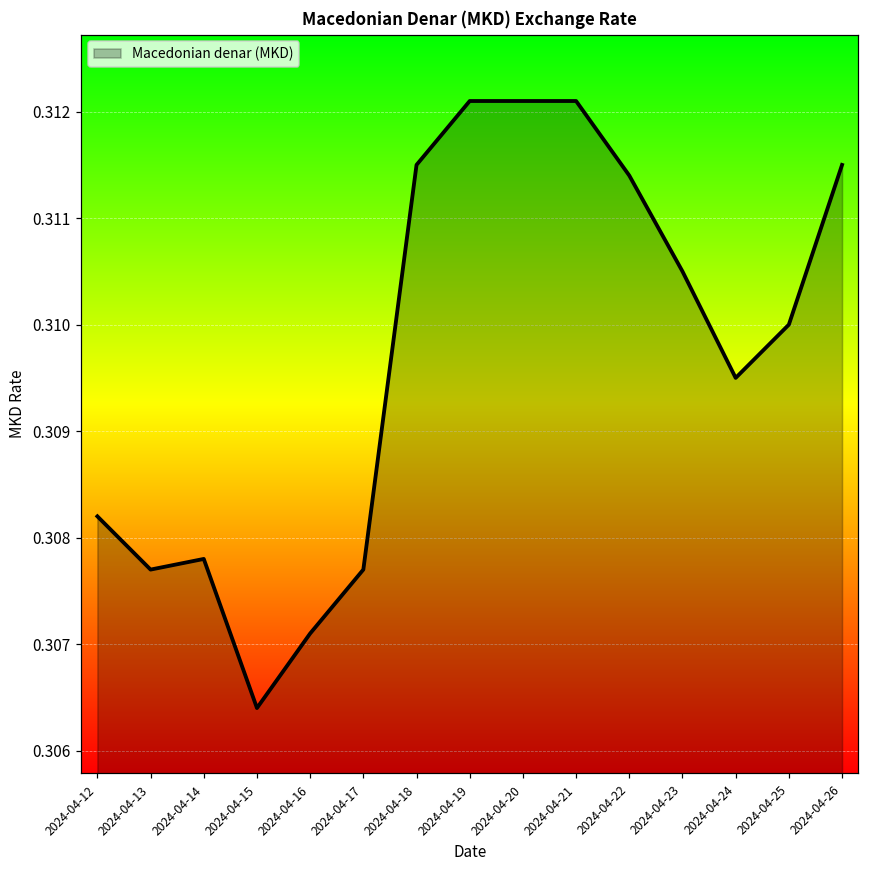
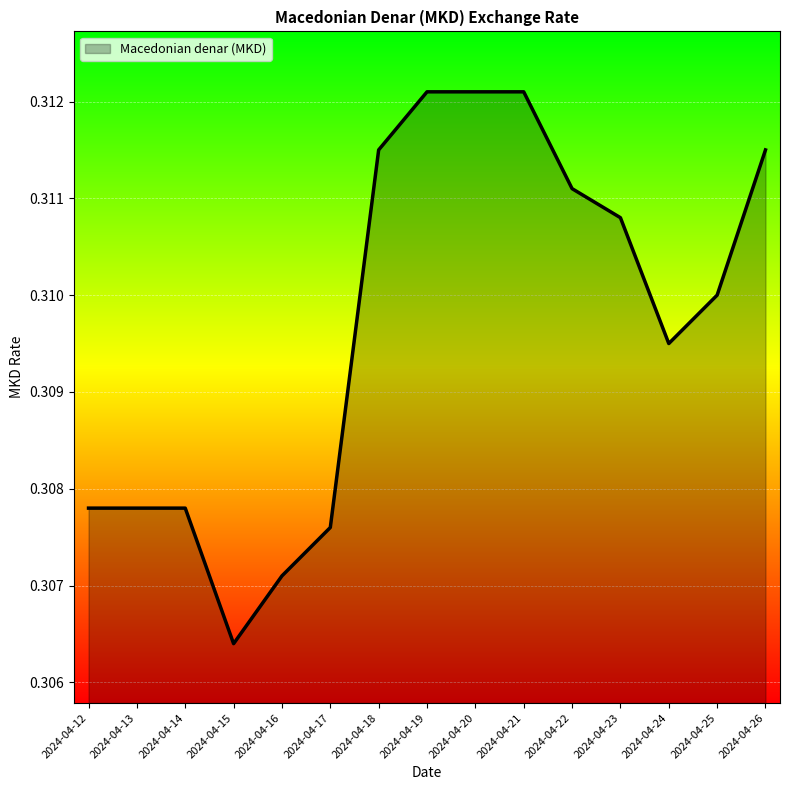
2024-04-12: 0.3082 -> 0.3078
2024-04-13: 0.3077 -> 0.3078
2024-04-17: 0.3077 -> 0.3076
2024-04-22: 0.3114 -> 0.3111
2024-04-23: 0.3105 -> 0.3108
